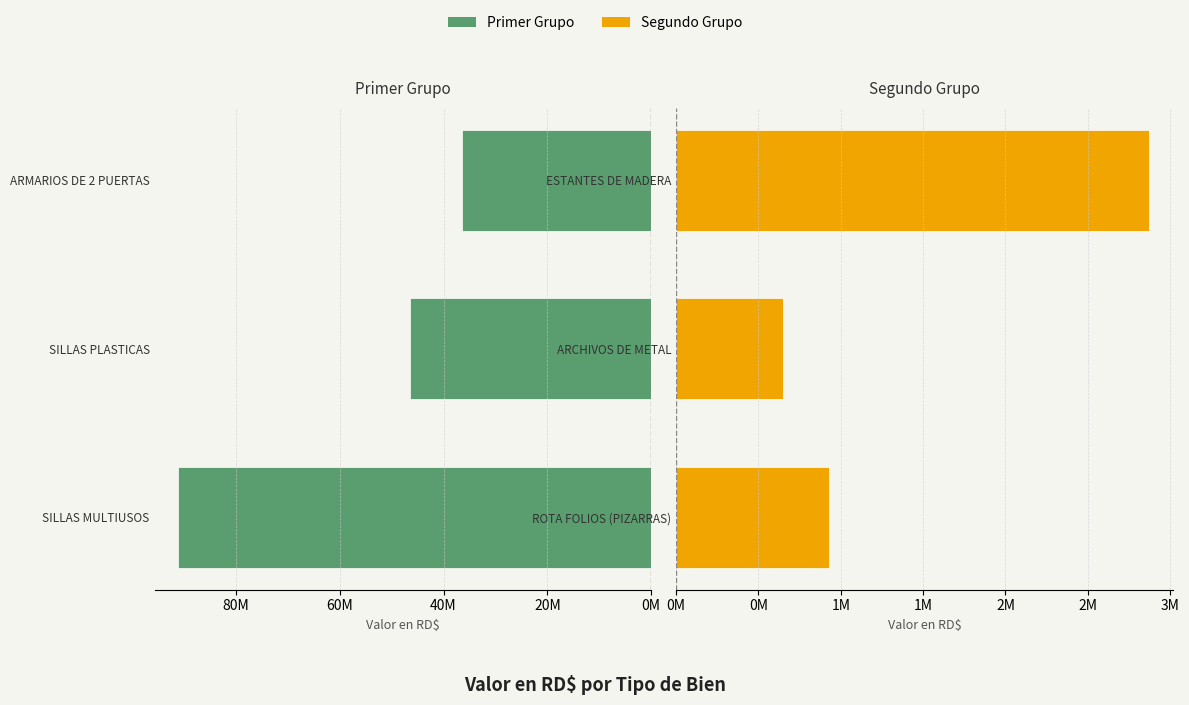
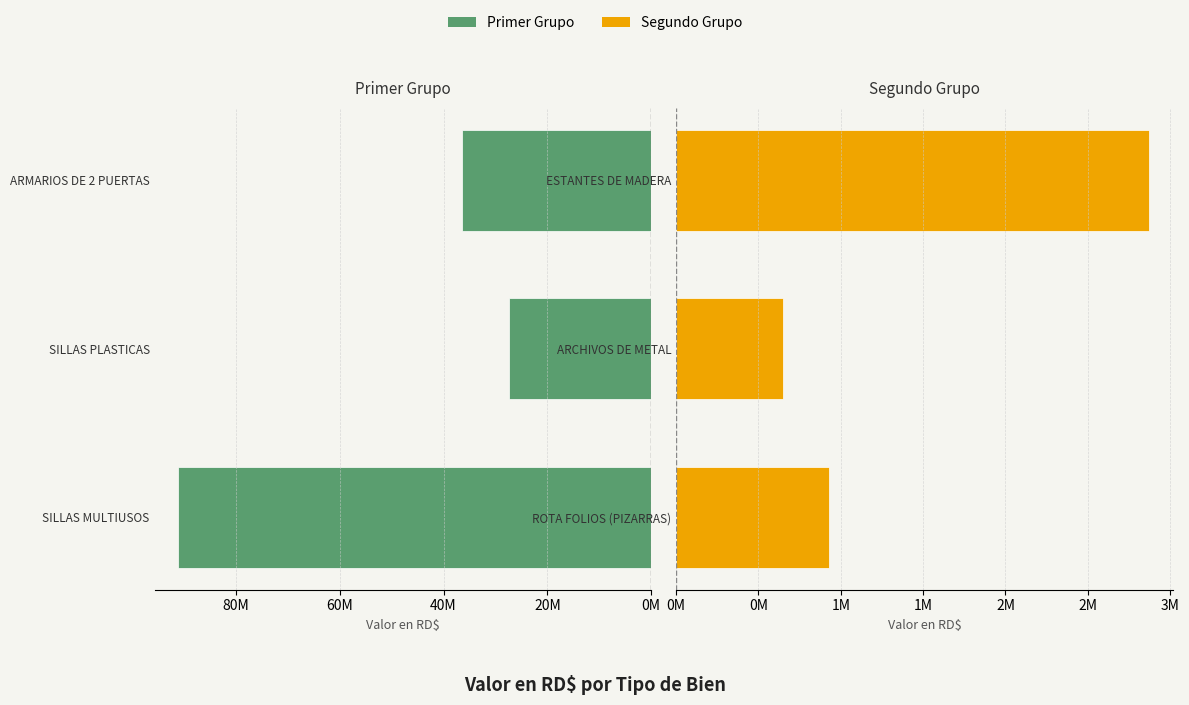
Primer Grupo, SILLAS PLASTICAS: 46000000 -> 27000000
